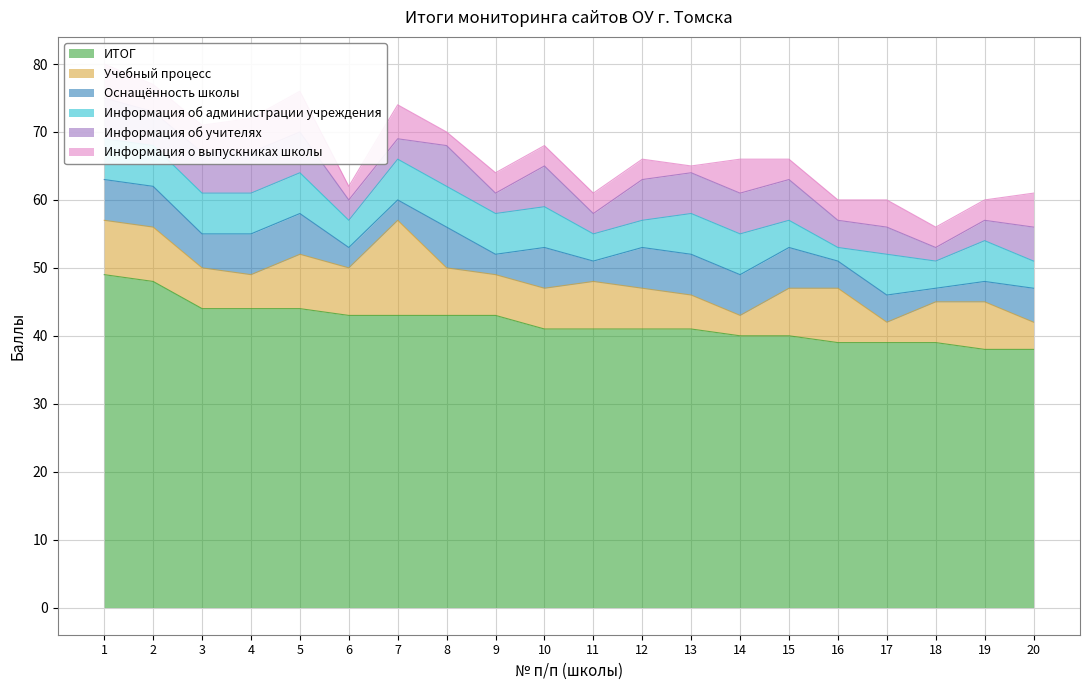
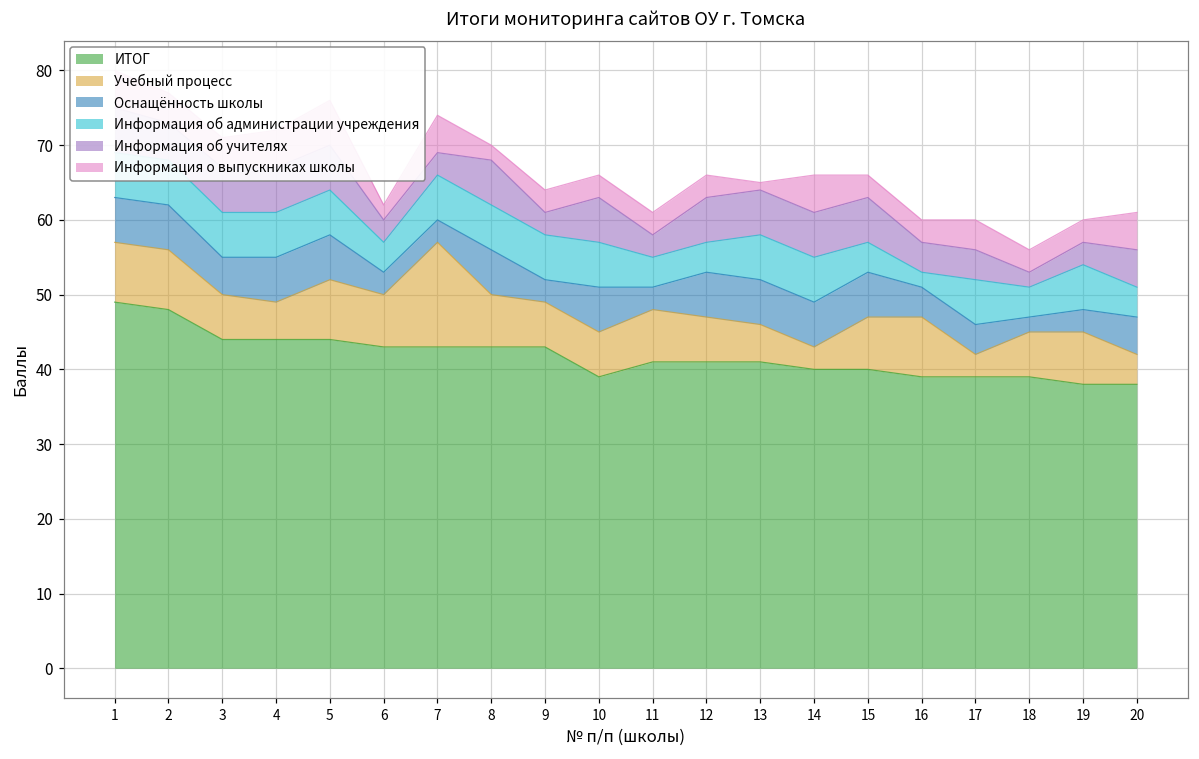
ИТОГ, 10: 41 -> 39
